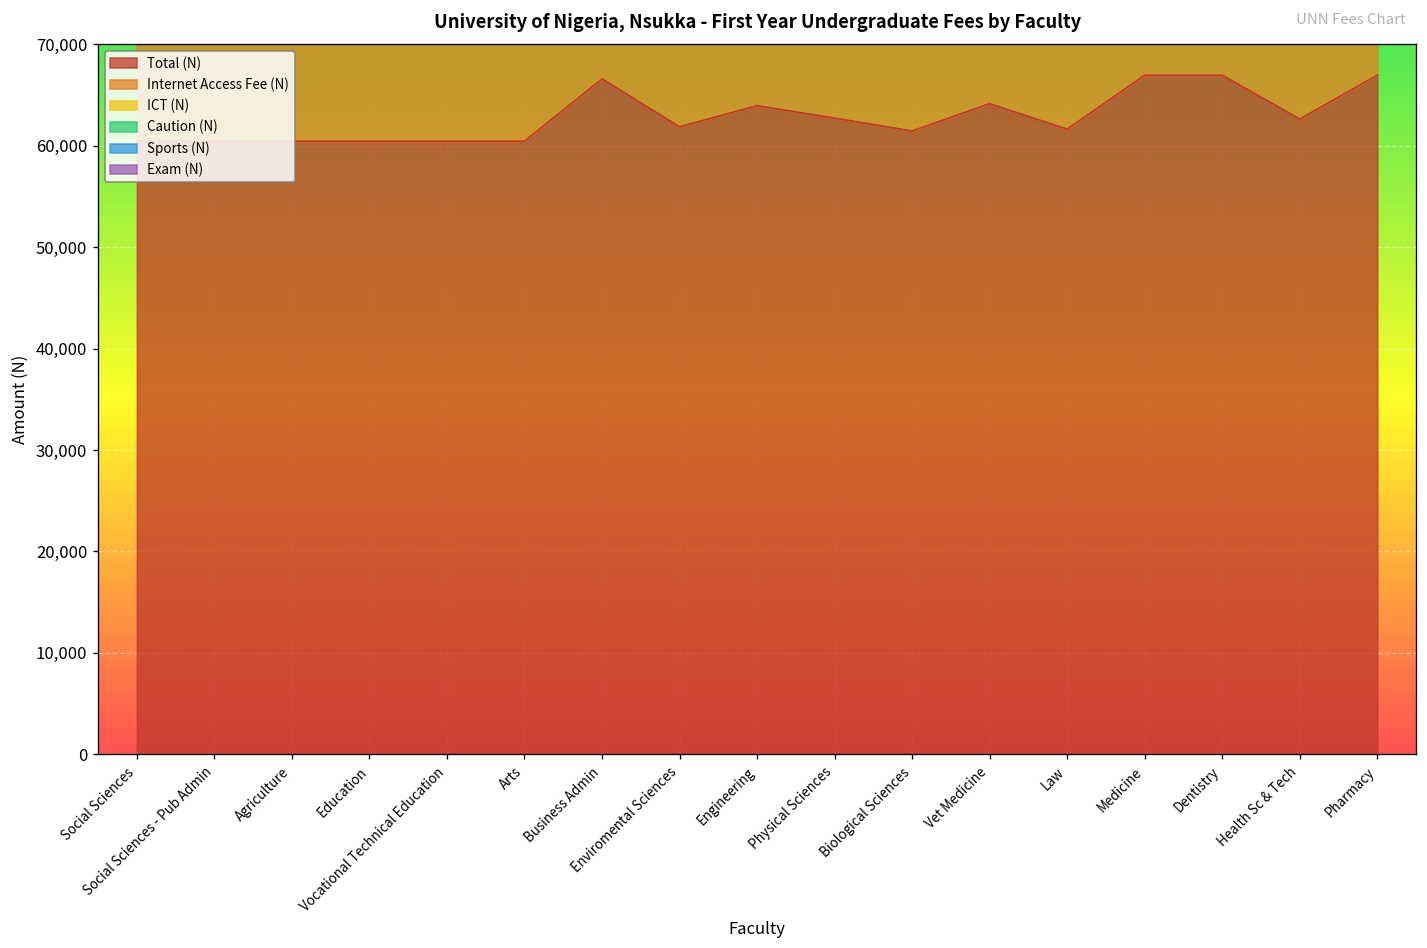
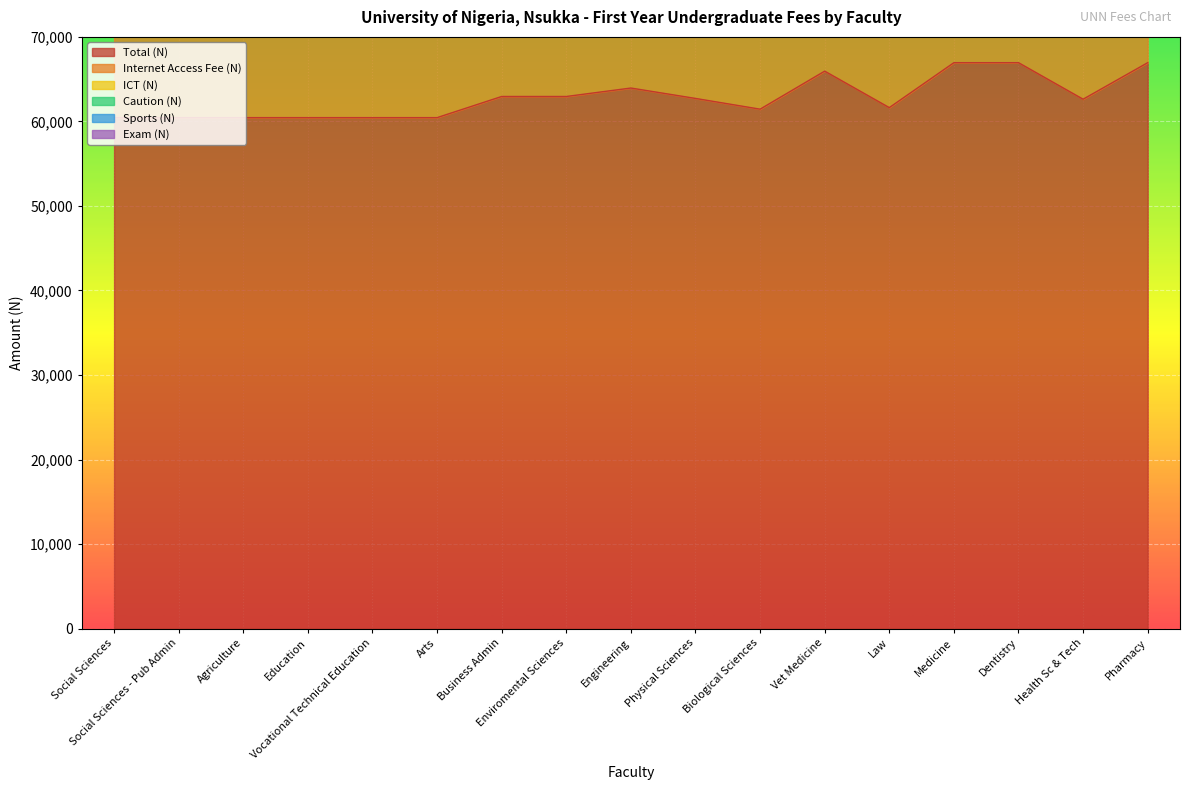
Total (N), Business Admin: 67,000 -> 63,000
Total (N), Enviromental Sciences: 62,000 -> 63,000
Total (N), Vet Medicine: 64,000 -> 66,000
